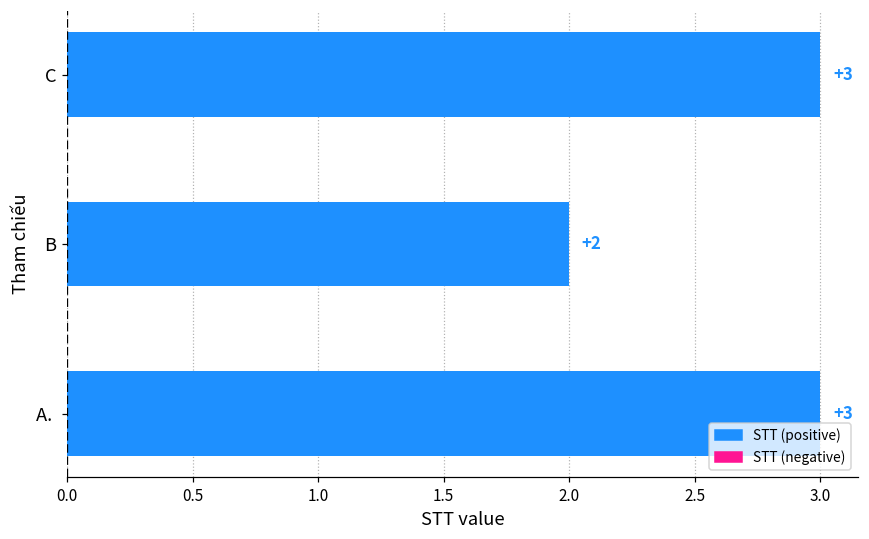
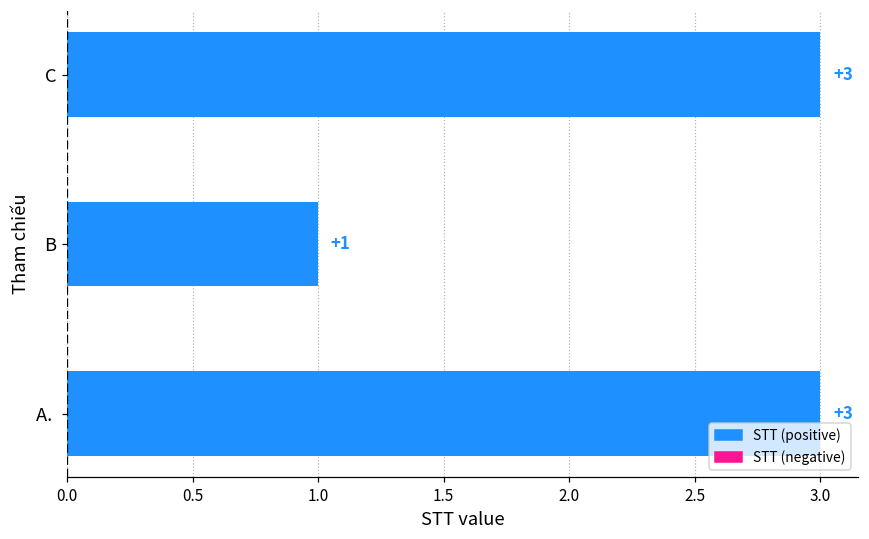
B: +2 -> +1
